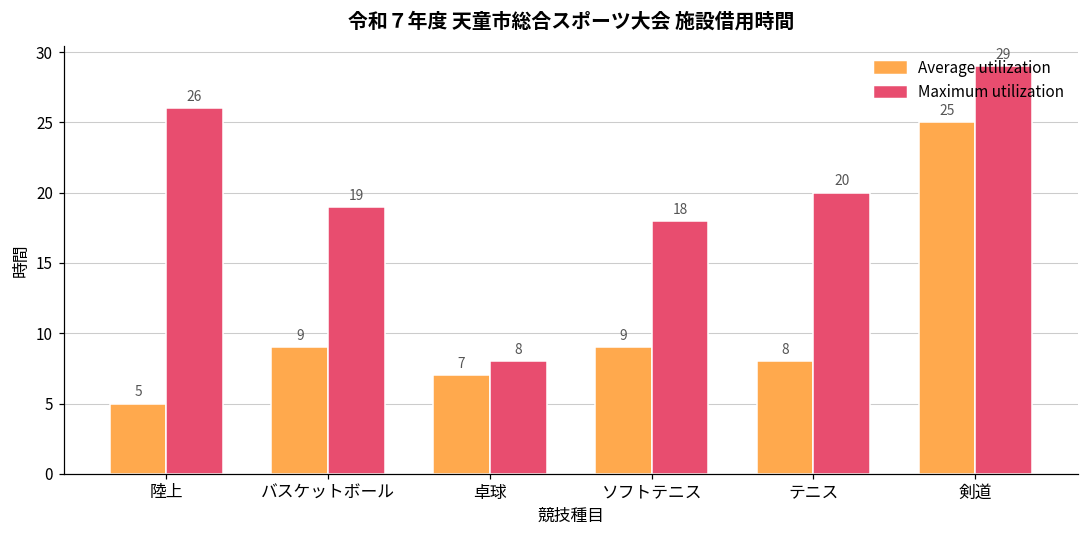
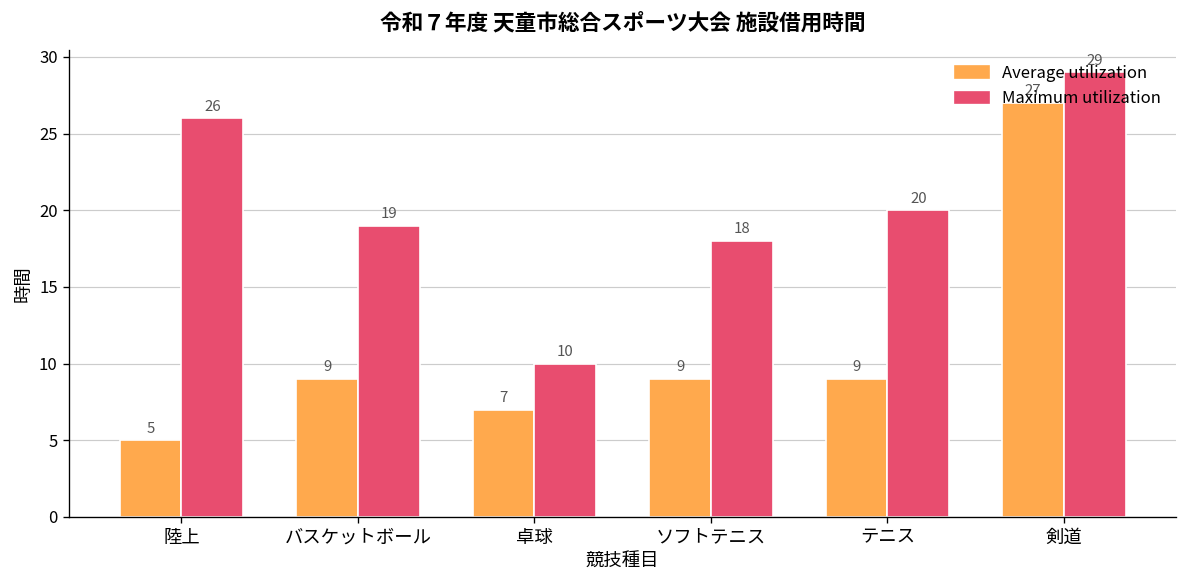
Maximum utilization, 卓球: 8 -> 10
Average utilization, テニス: 8 -> 9
Average utilization, 剣道: 25 -> 27
